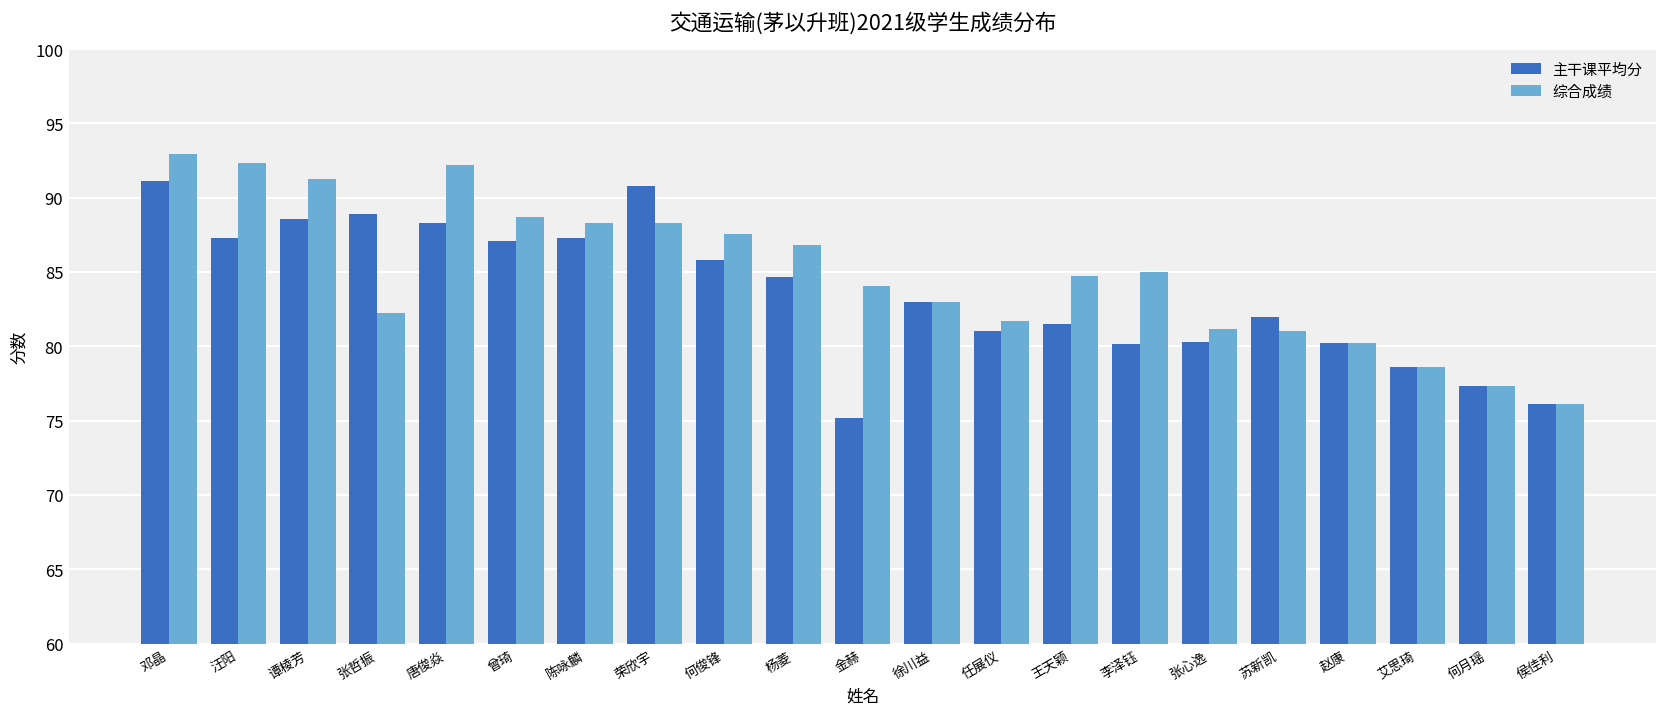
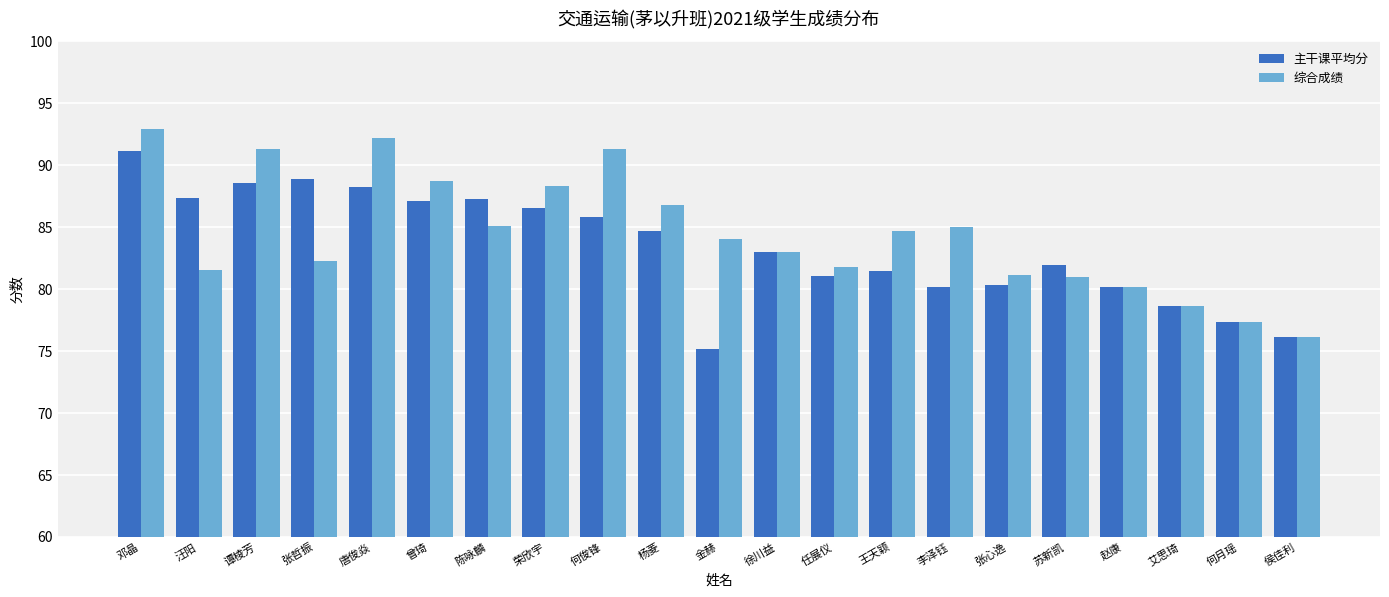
综合成绩, 汪阳: 92.3 -> 81.5
综合成绩, 陈咏麟: 88.3 -> 85.1
主干课平均分, 荣欣宇: 90.8 -> 86.6
综合成绩, 何俊锋: 87.5 -> 91.3
